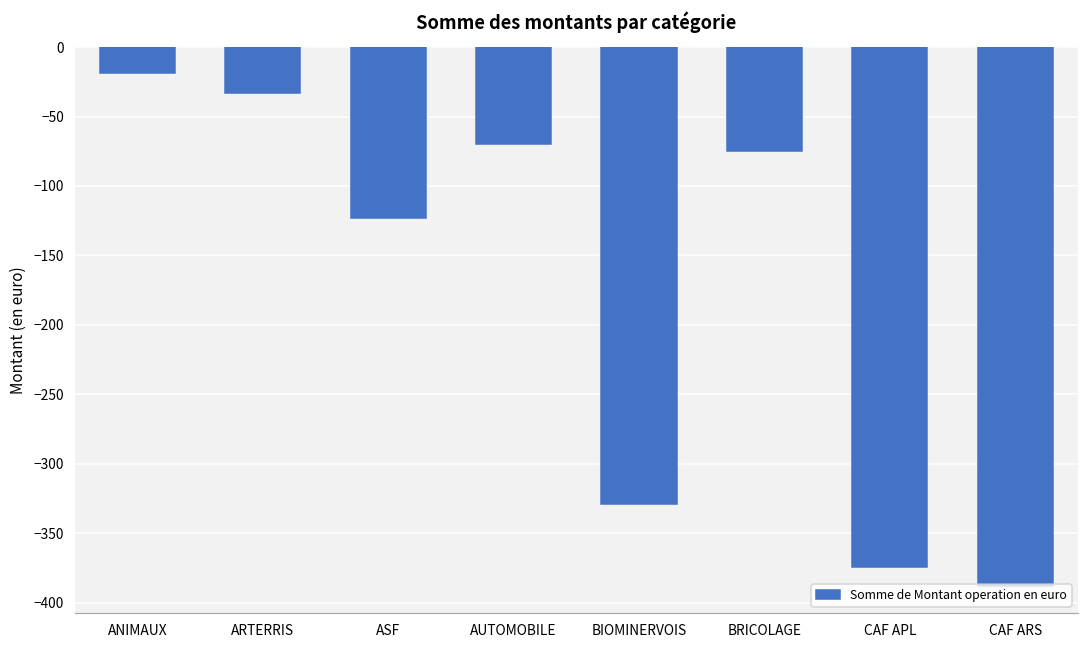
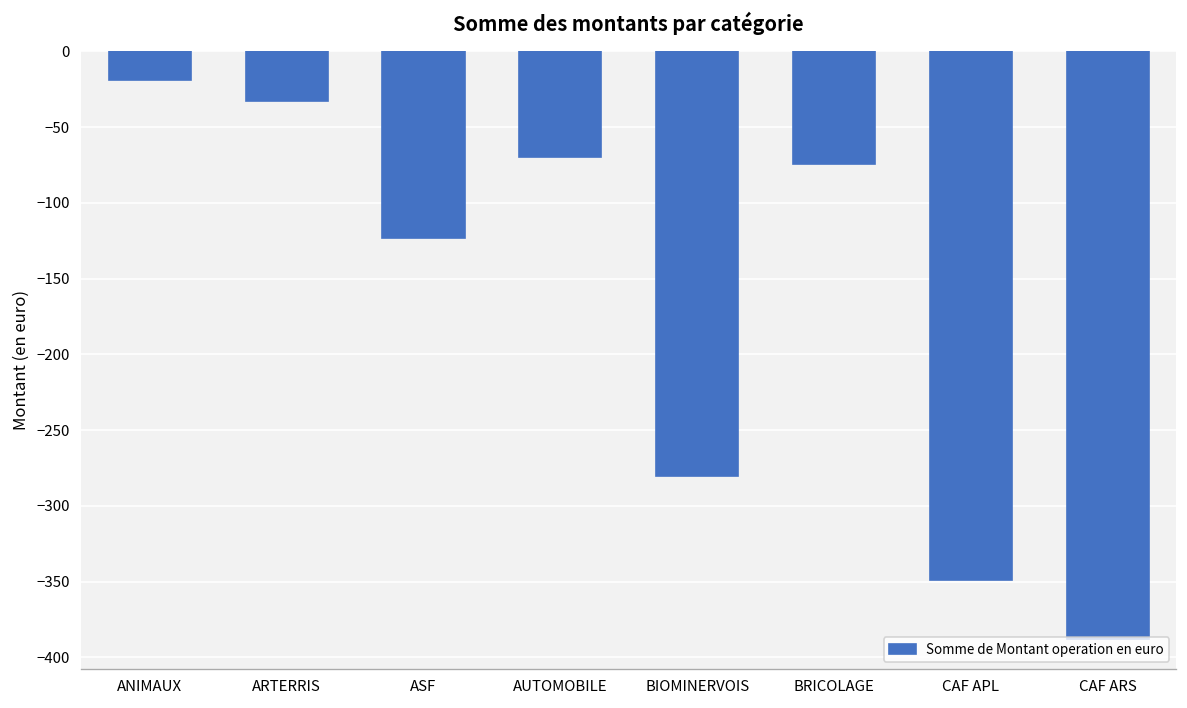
BIOMINERVOIS: -329 -> -280
CAF APL: -374 -> -349
